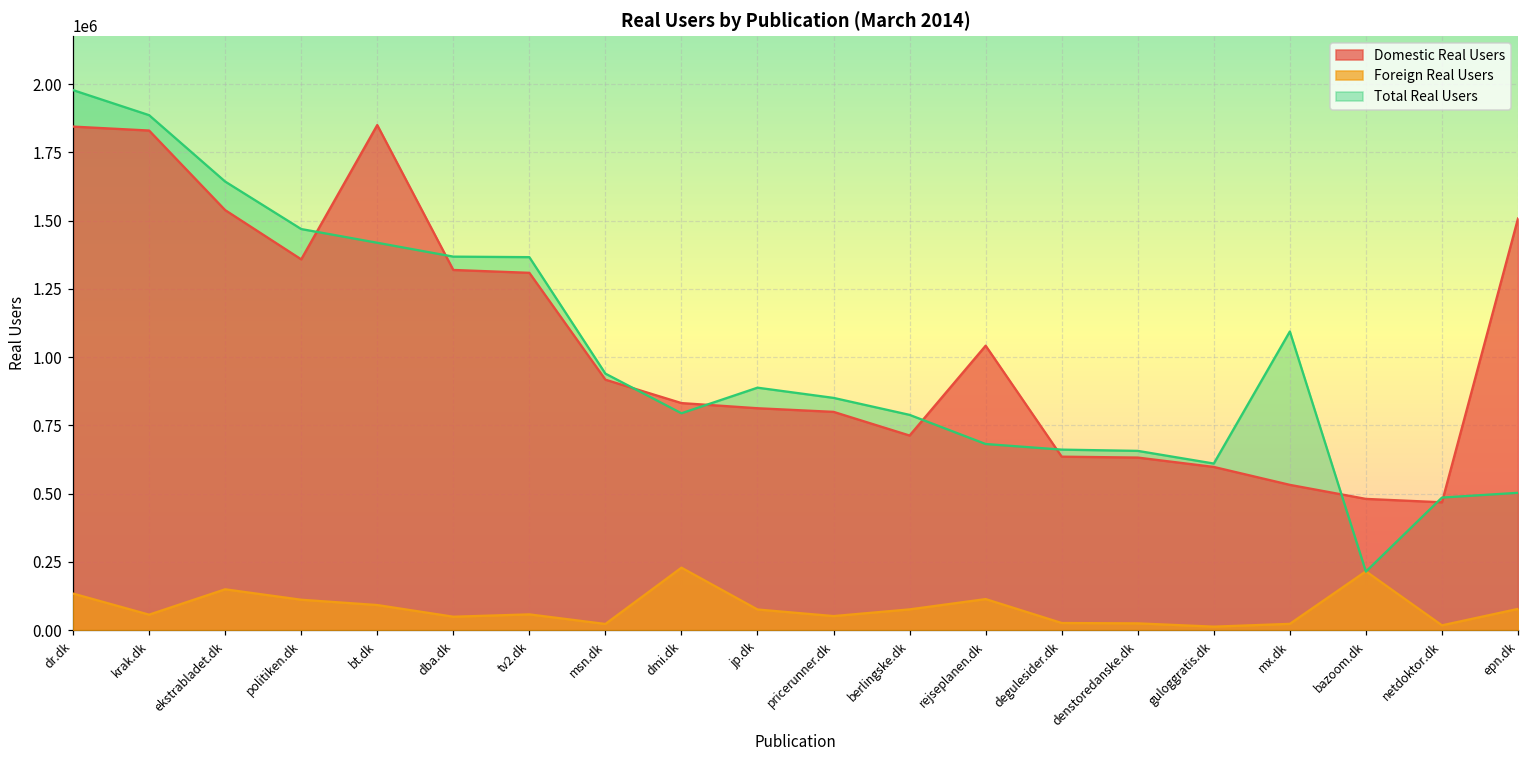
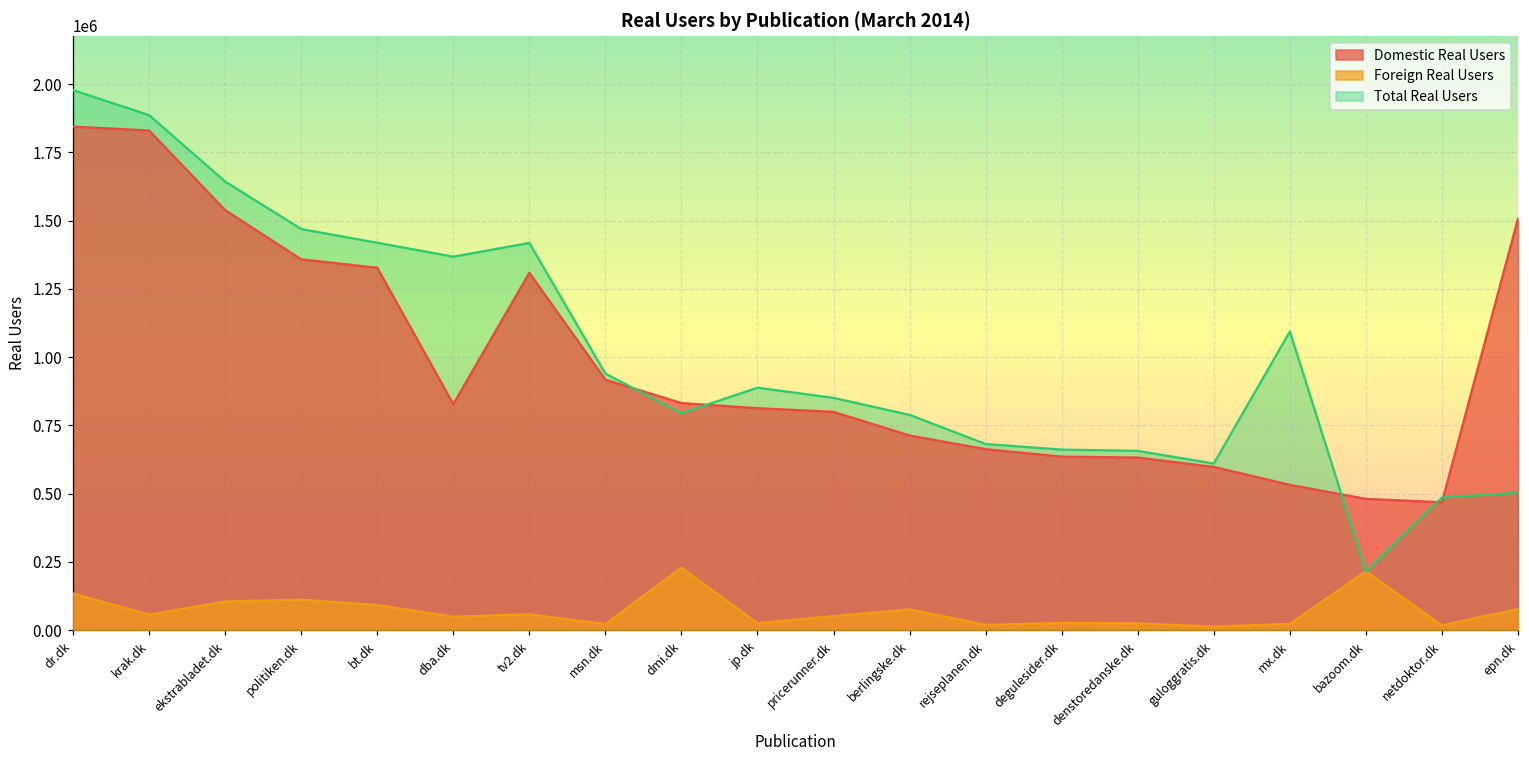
Foreign Real Users, ekstrabladet.dk: 150000 -> 100000
Domestic Real Users, bt.dk: 1850000 -> 1330000
Domestic Real Users, dba.dk: 1320000 -> 830000
Total Real Users, tv2.dk: 1370000 -> 1420000
Foreign Real Users, jp.dk: 80000 -> 20000
Domestic Real Users, rejseplanen.dk: 1040000 -> 660000
Foreign Real Users, rejseplanen.dk: 110000 -> 20000
